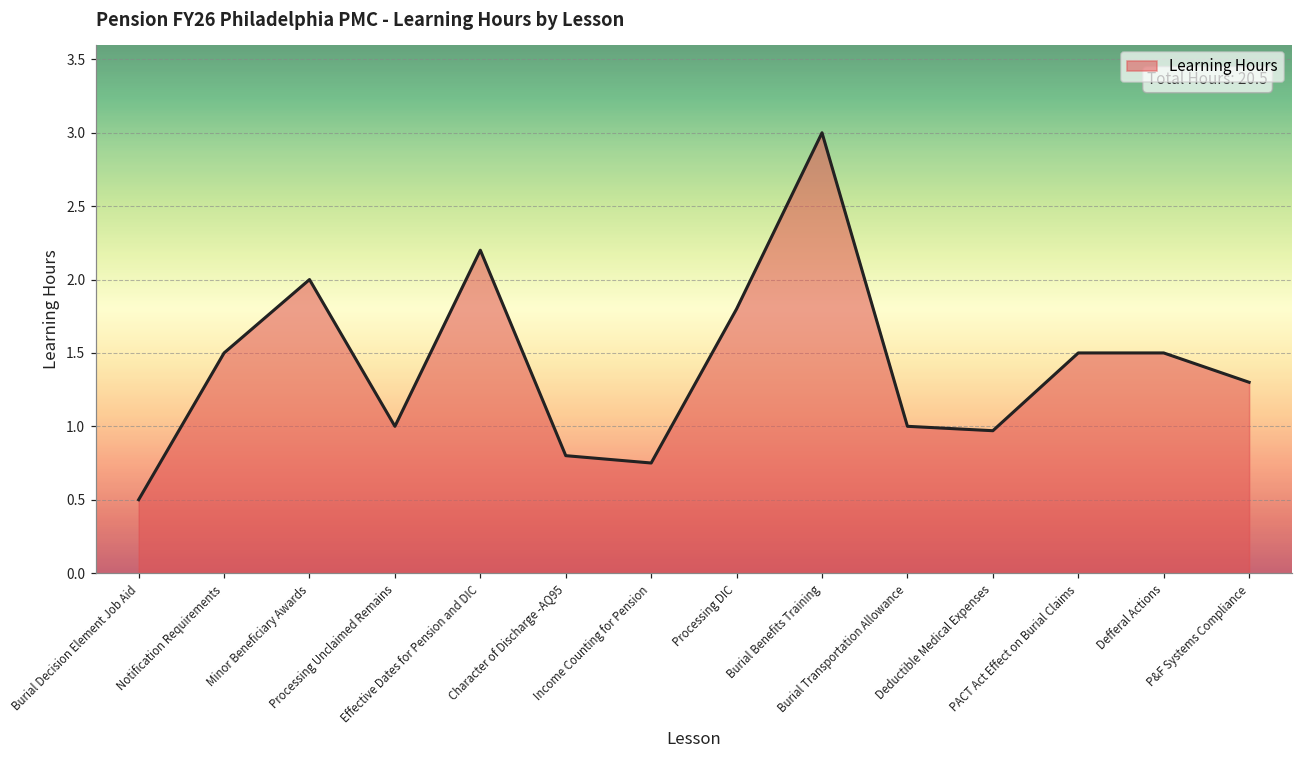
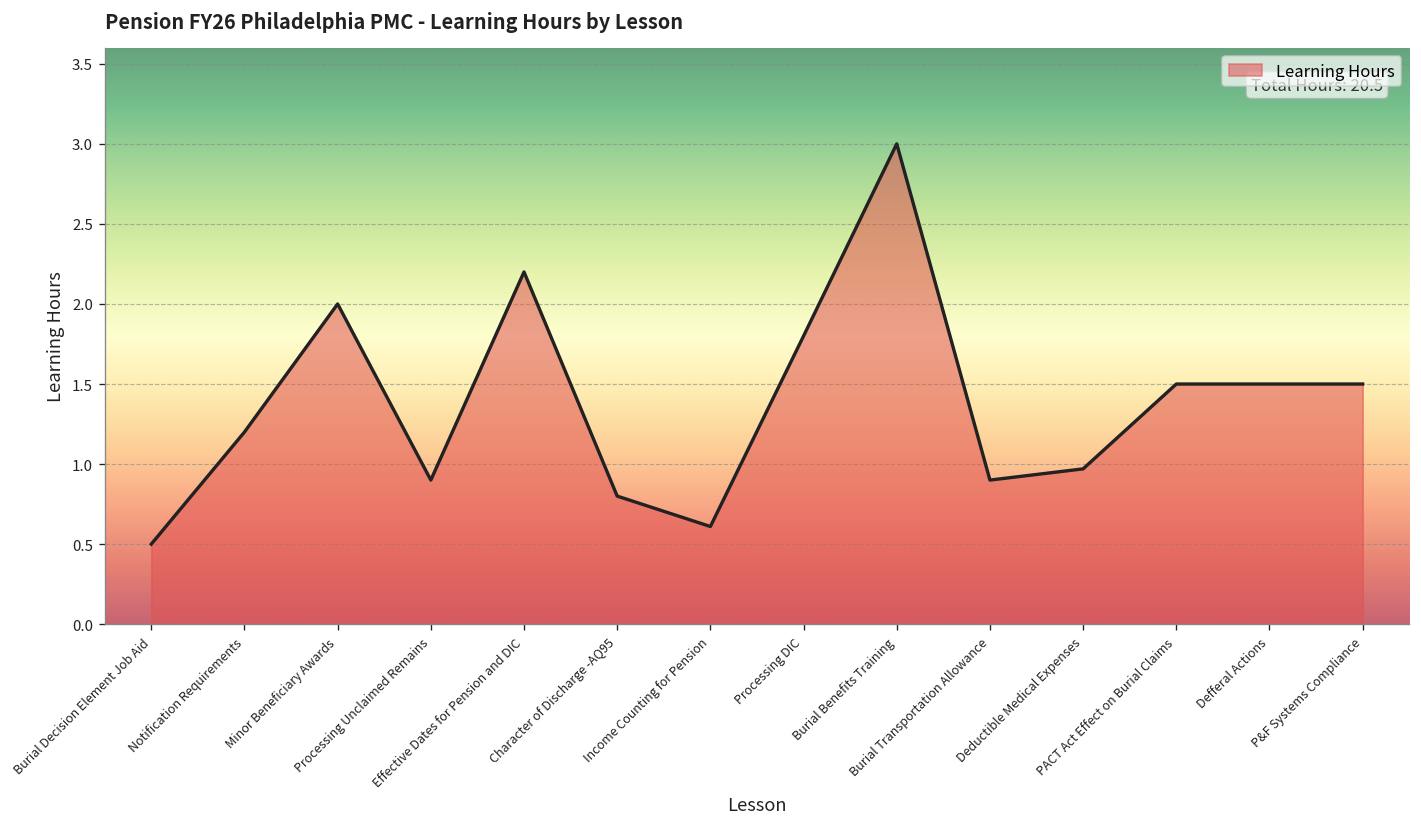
Notification Requirements: 1.5 -> 1.2
Processing Unclaimed Remains: 1.0 -> 0.9
Income Counting for Pension: 0.75 -> 0.61
Burial Transportation Allowance: 1.0 -> 0.9
P&F Systems Compliance: 1.3 -> 1.5
